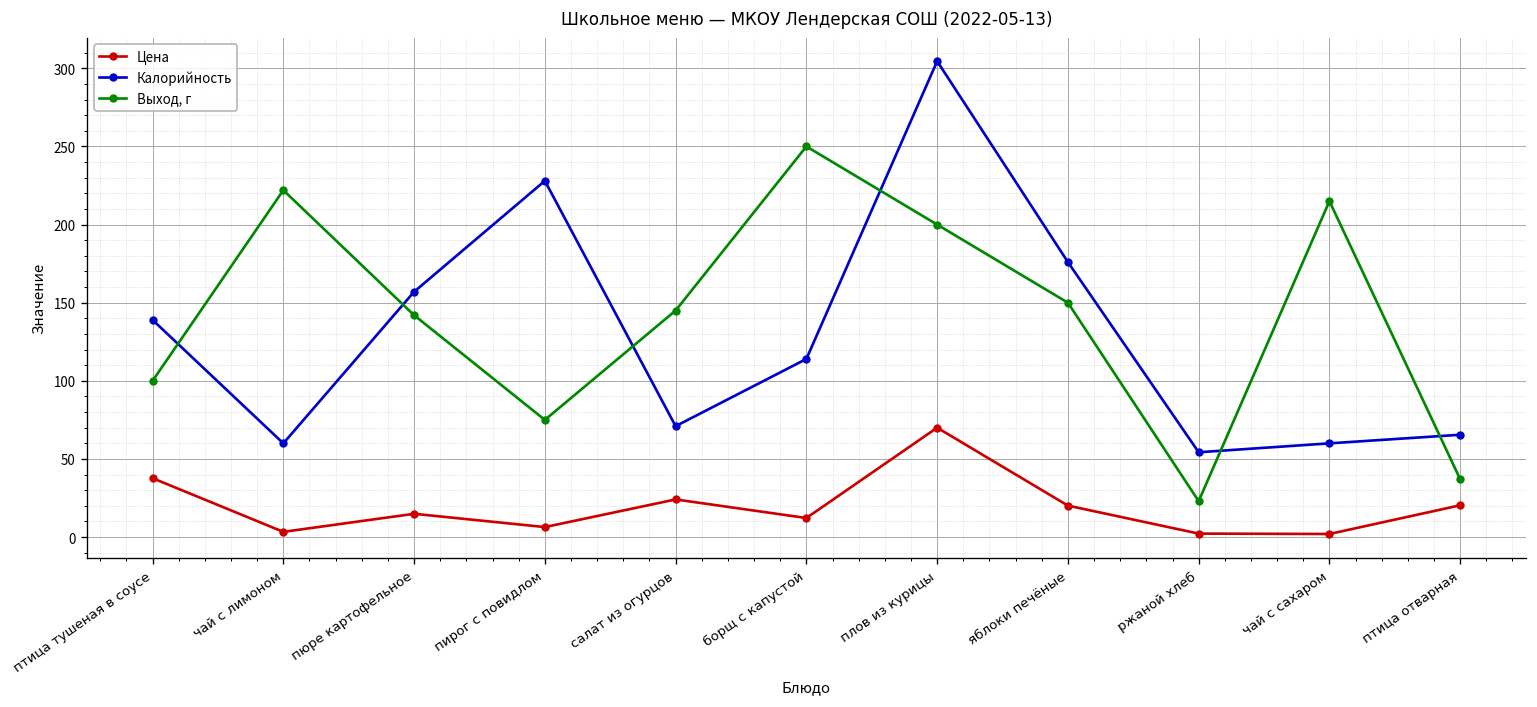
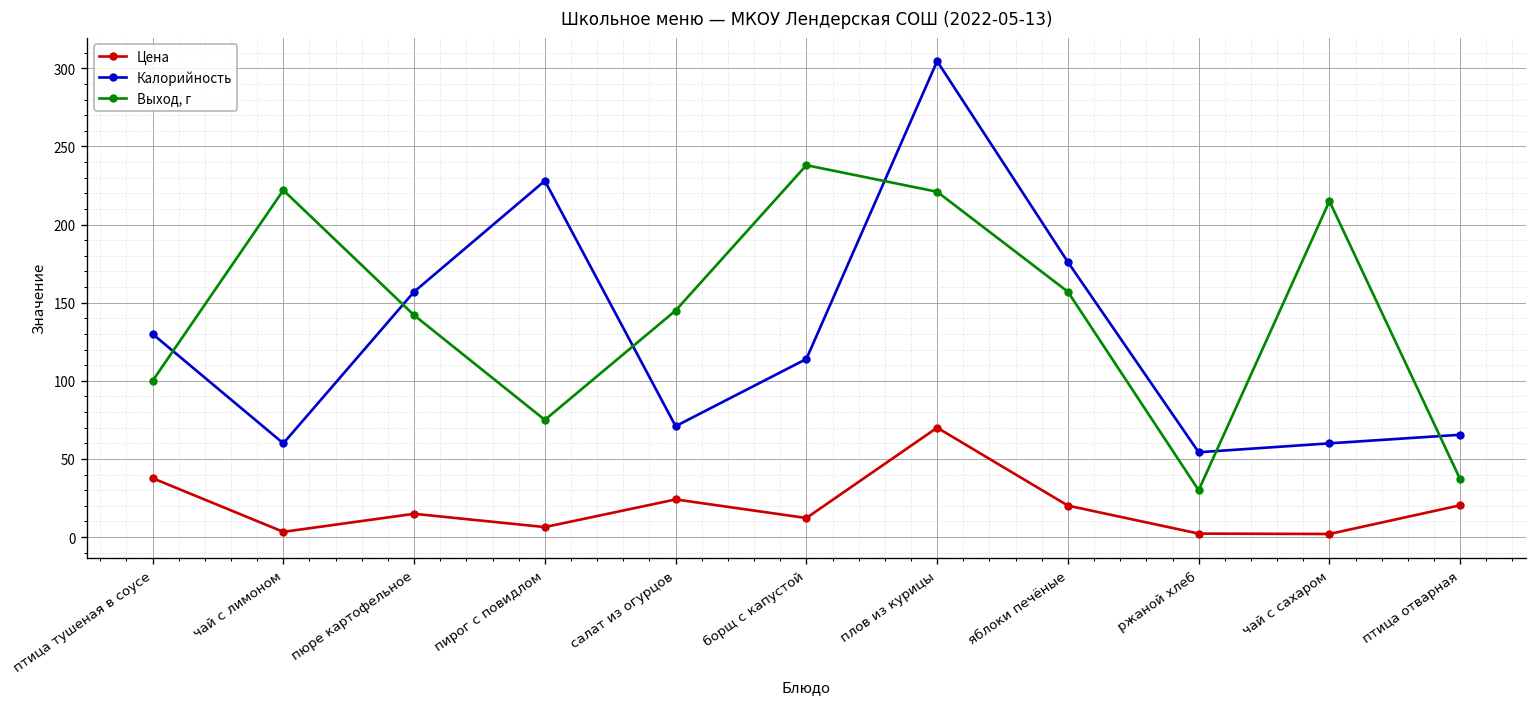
Калорийность, птица тушеная в соусе: 139 -> 130
Выход, г, борщ с капустой: 250 -> 238
Выход, г, плов из курицы: 200 -> 221
Выход, г, яблоки печёные: 150 -> 157
Выход, г, ржаной хлеб: 23 -> 30
